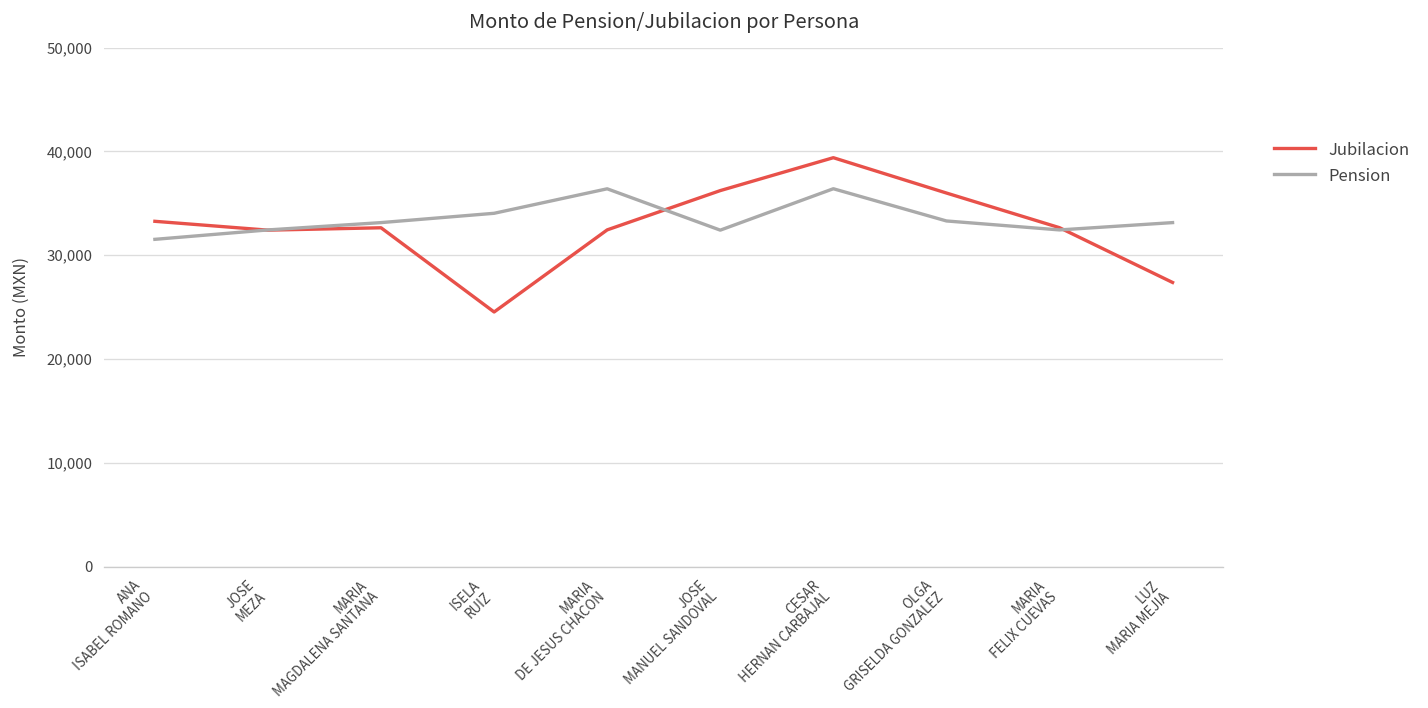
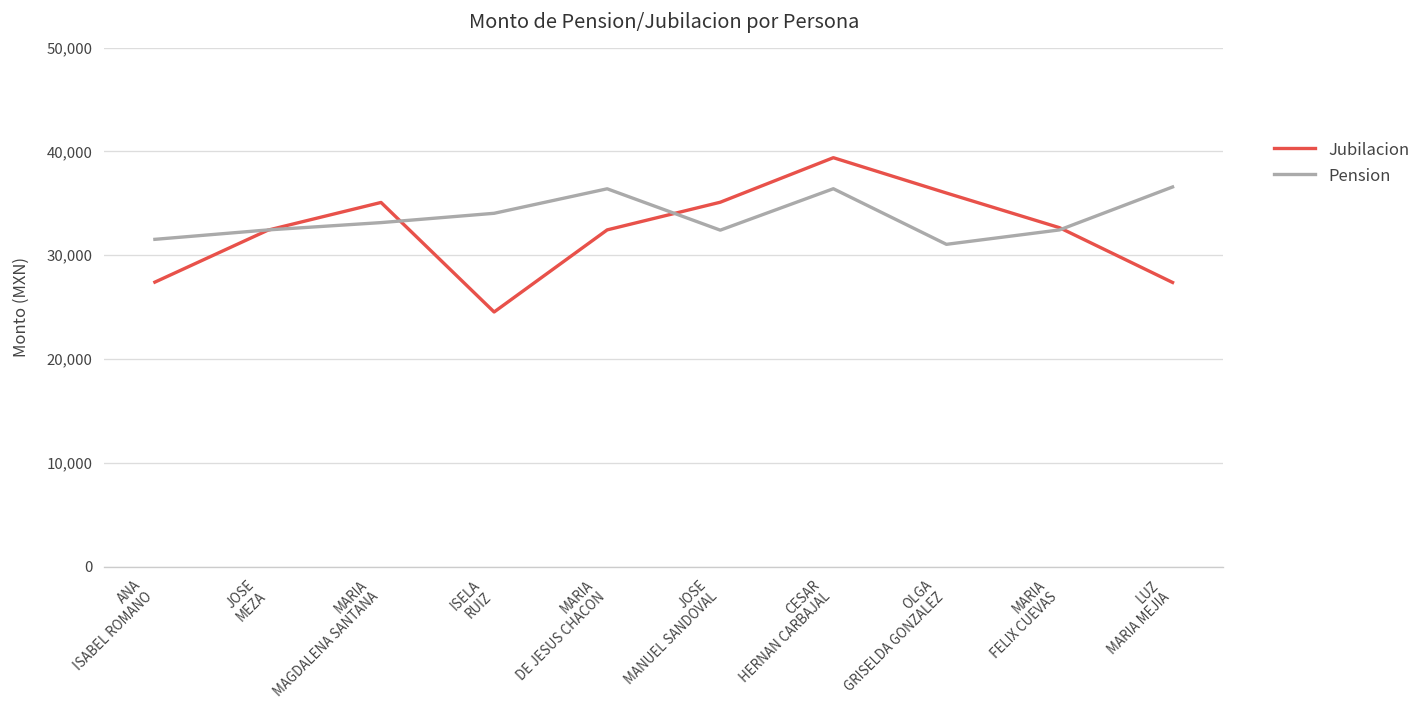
Jubilacion, ANA ISABEL ROMANO: 33,000 -> 27,000
Jubilacion, MARIA MAGDALENA SANTANA: 33,000 -> 35,000
Jubilacion, JOSE MANUEL SANDOVAL: 36,000 -> 35,000
Pension, OLGA GRISELDA GONZALEZ: 33,000 -> 31,000
Pension, LUZ MARIA MEJIA: 33,000 -> 37,000
